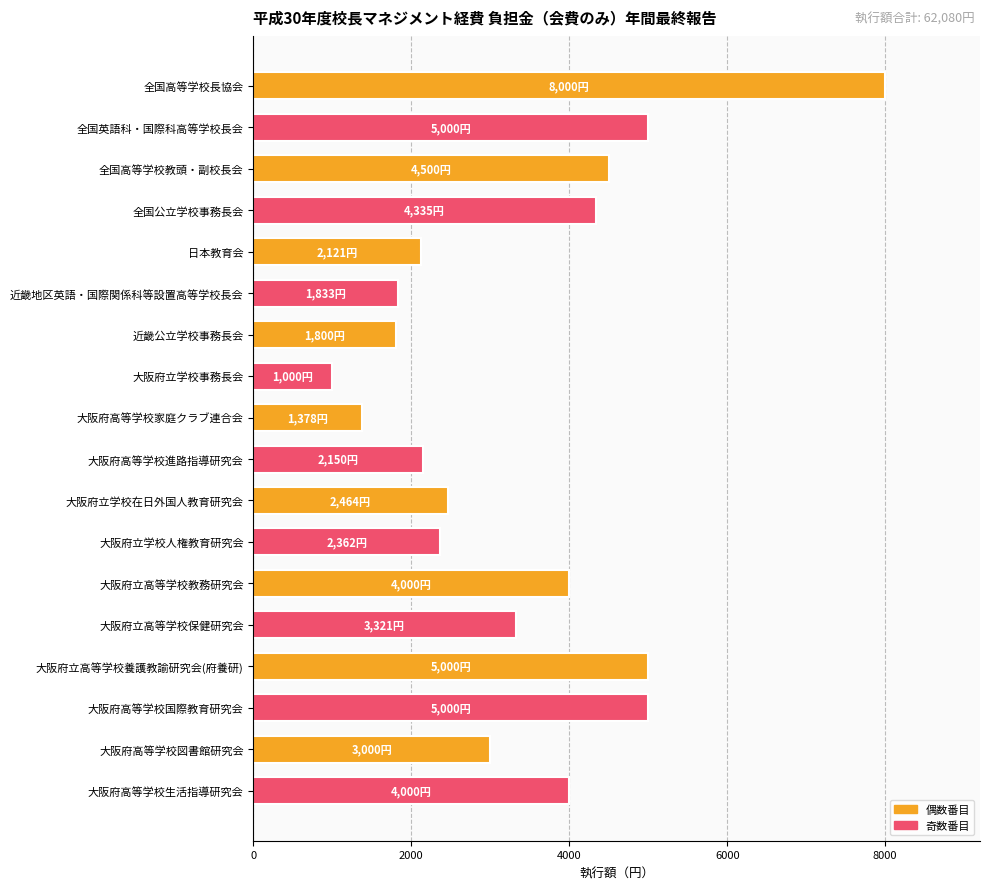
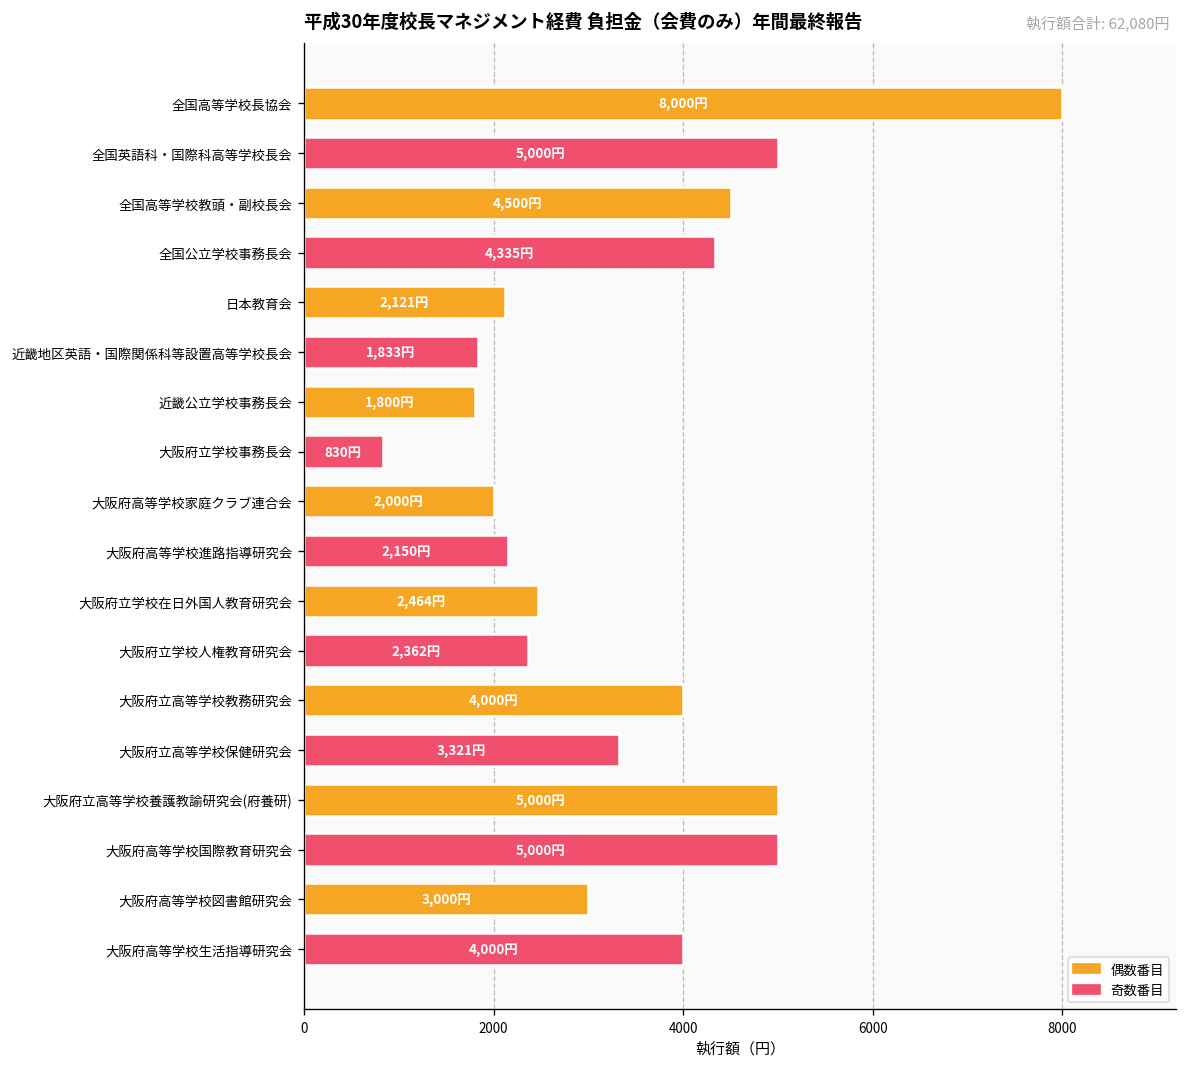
大阪府立学校事務長会: 1,000円 -> 830円
大阪府高等学校家庭クラブ連合会: 1,378円 -> 2,000円
